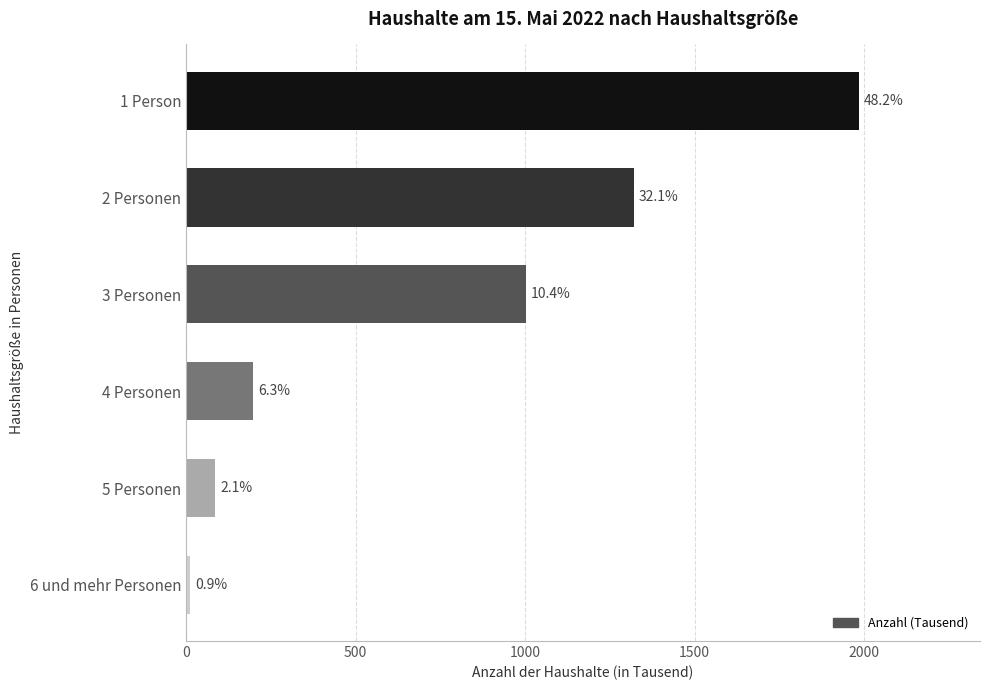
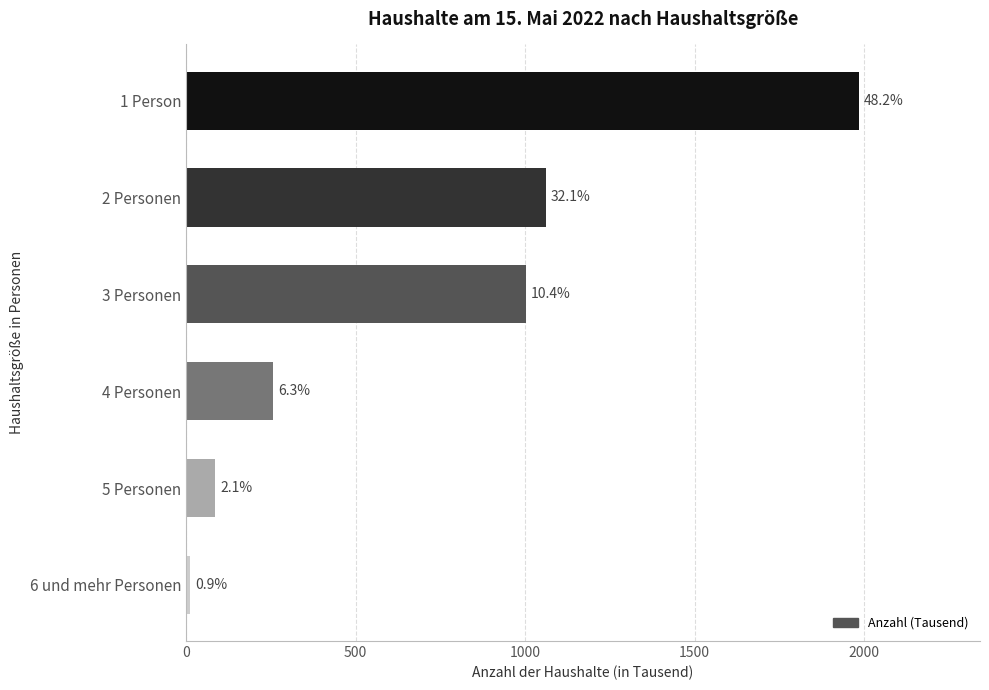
2 Personen: 1320 -> 1060
4 Personen: 200 -> 260
